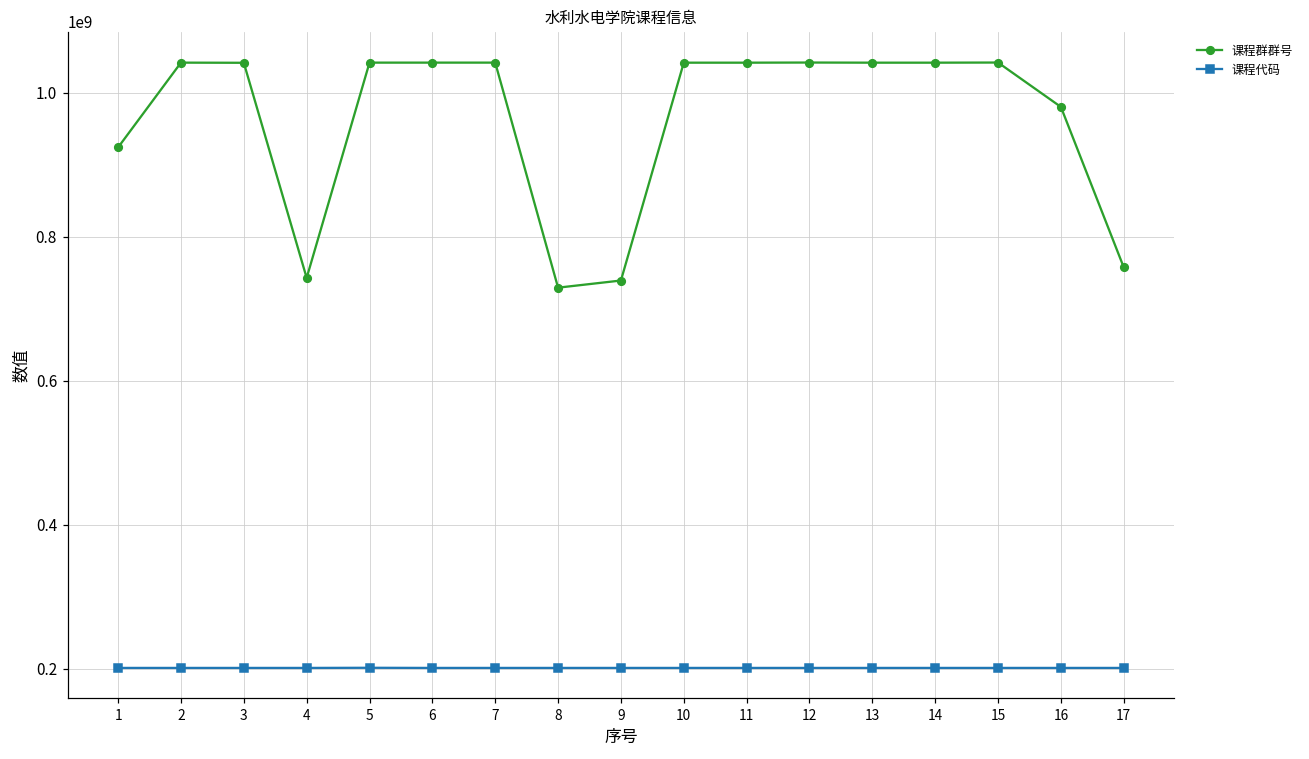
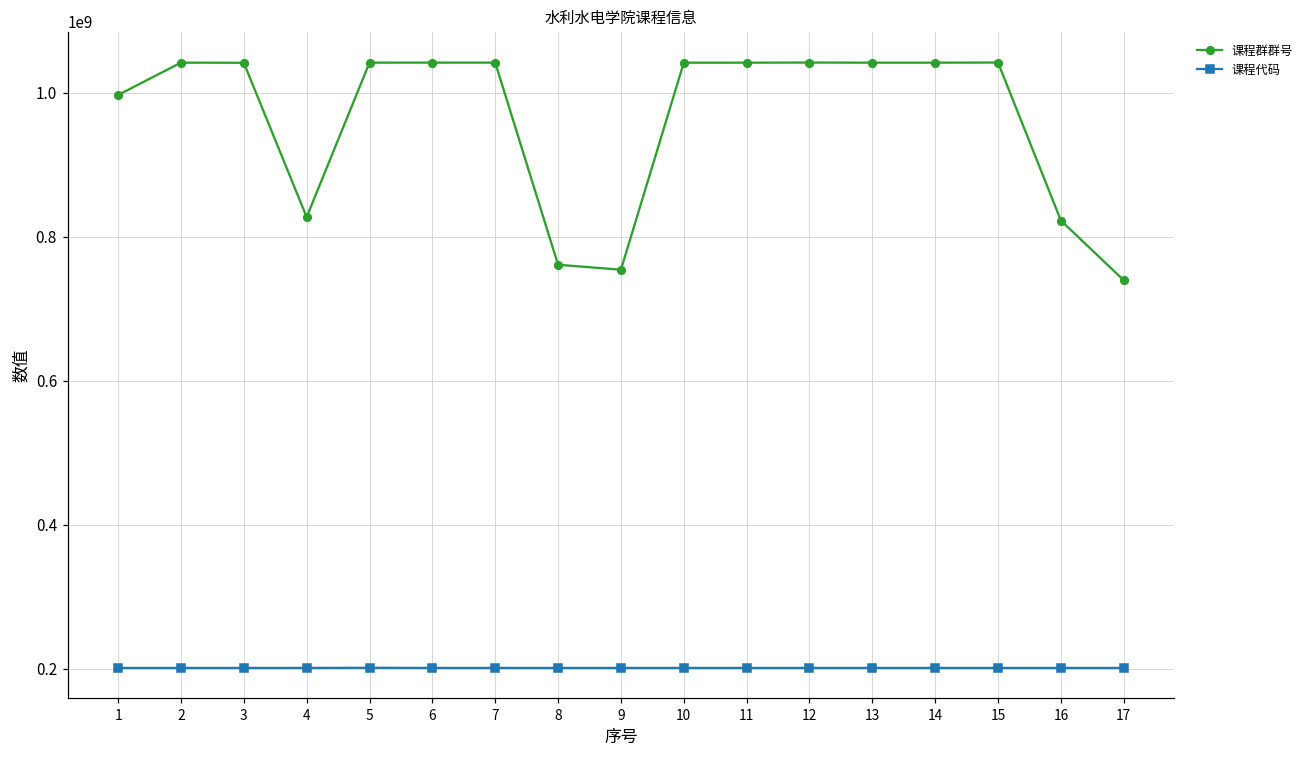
课程群群号, 1: 920000000 -> 1000000000
课程群群号, 4: 740000000 -> 830000000
课程群群号, 8: 730000000 -> 760000000
课程群群号, 9: 740000000 -> 750000000
课程群群号, 16: 980000000 -> 820000000
课程群群号, 17: 760000000 -> 740000000
